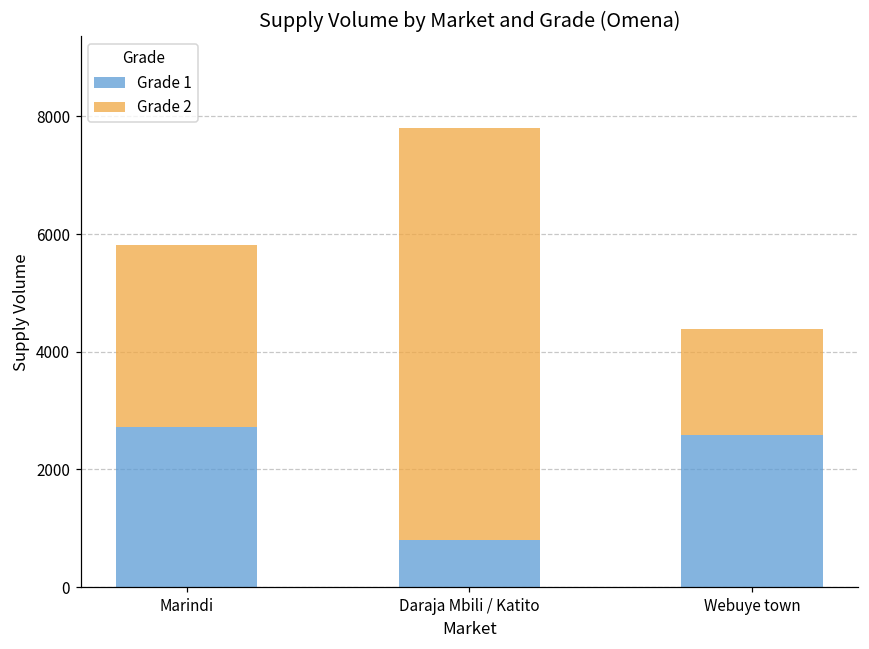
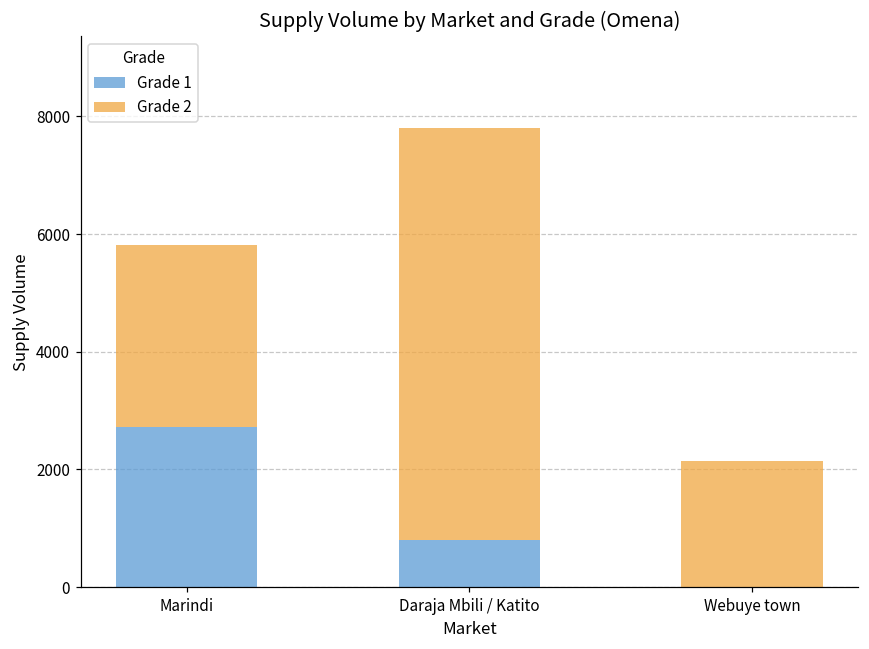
Grade 1, Webuye town: 2600 -> 0
Grade 2, Webuye town: 1800 -> 2100
